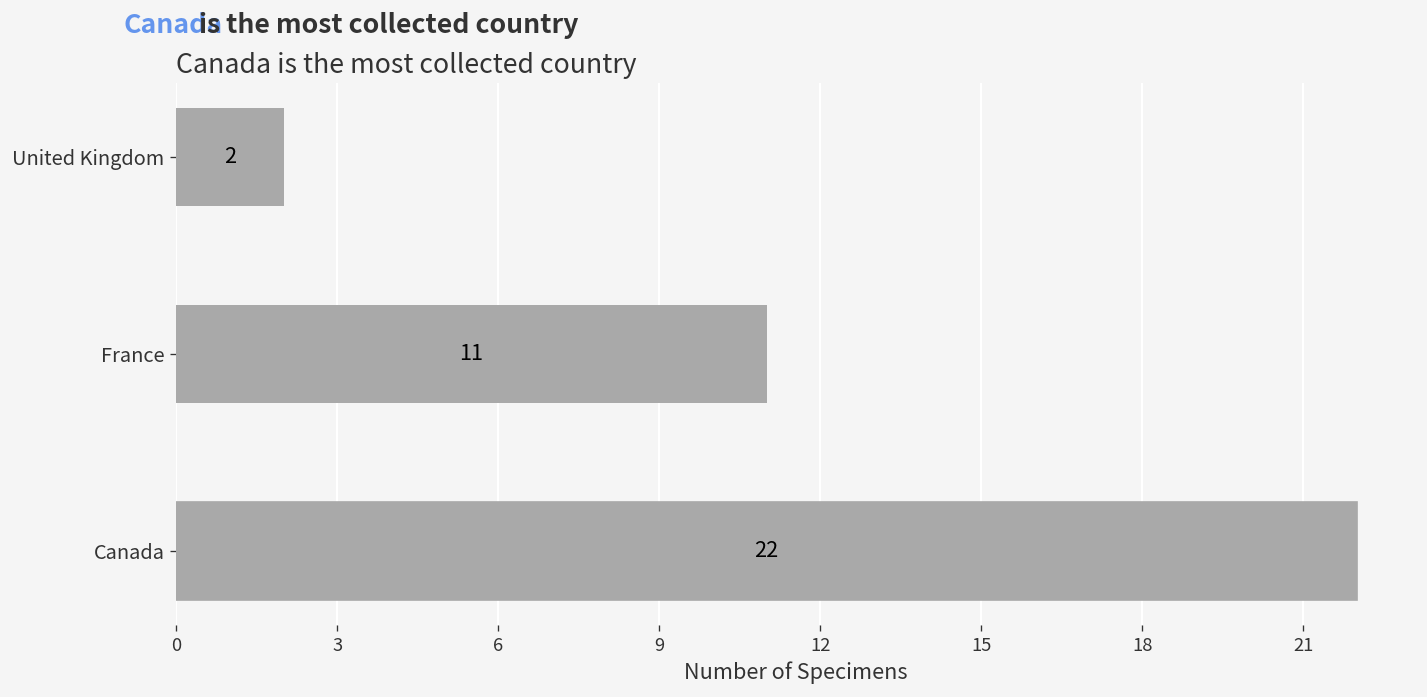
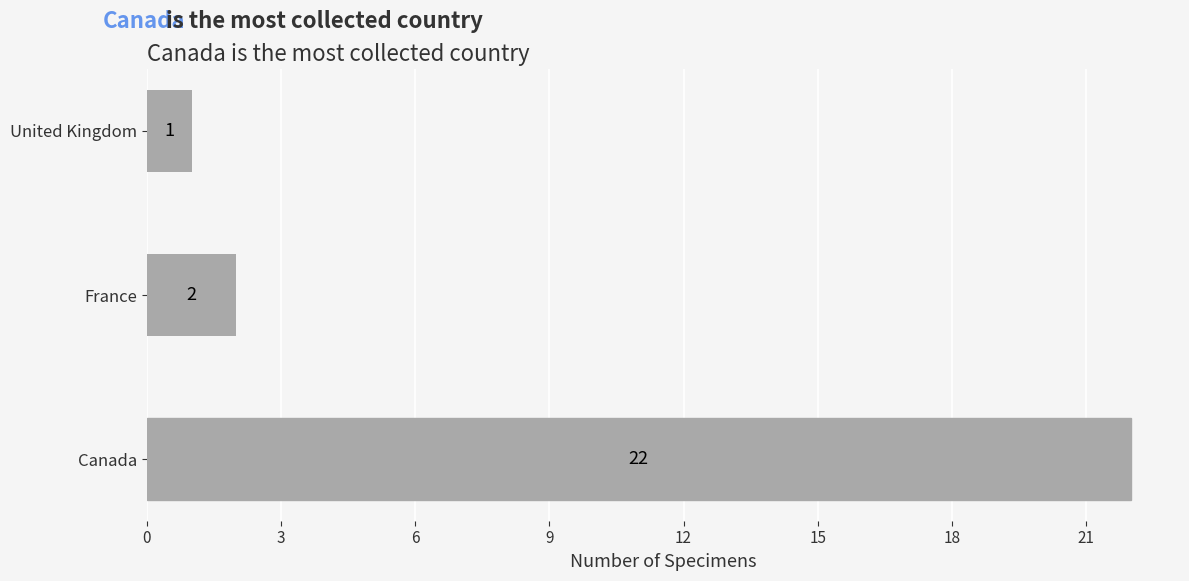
United Kingdom: 2 -> 1
France: 11 -> 2
